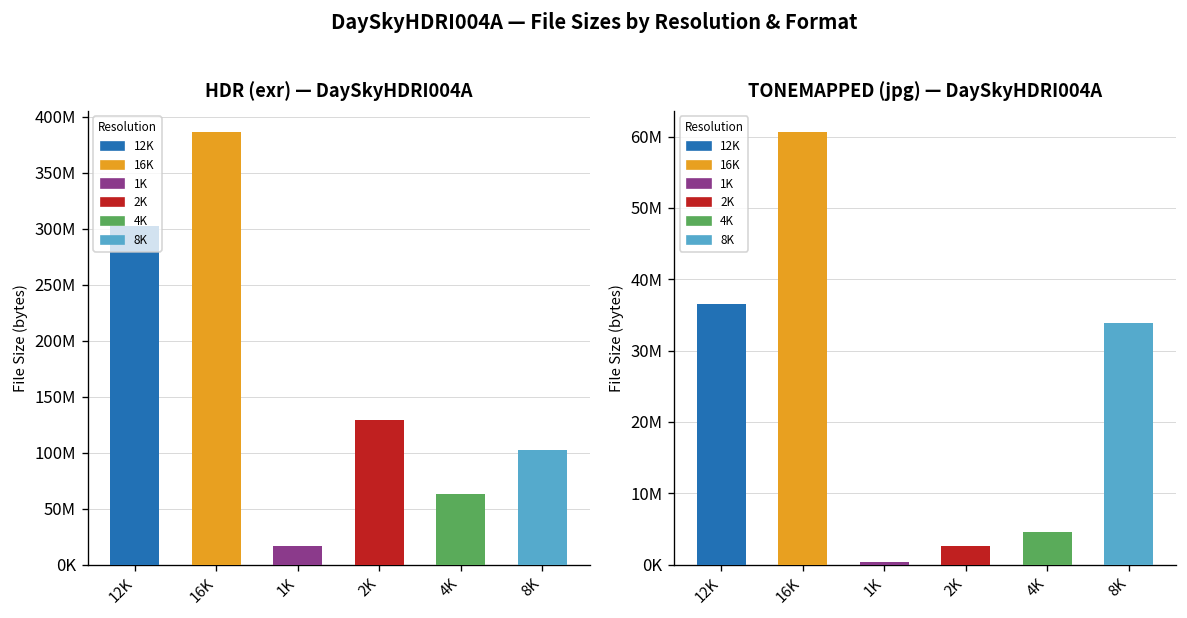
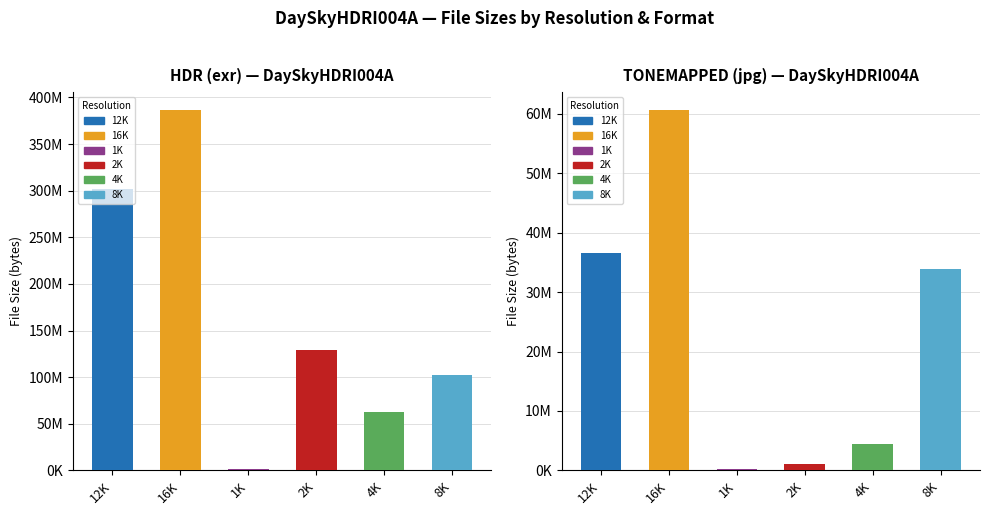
HDR (exr) — DaySkyHDRI004A, 1K: 20000000 -> 0
TONEMAPPED (jpg) — DaySkyHDRI004A, 2K: 3000000 -> 1000000
